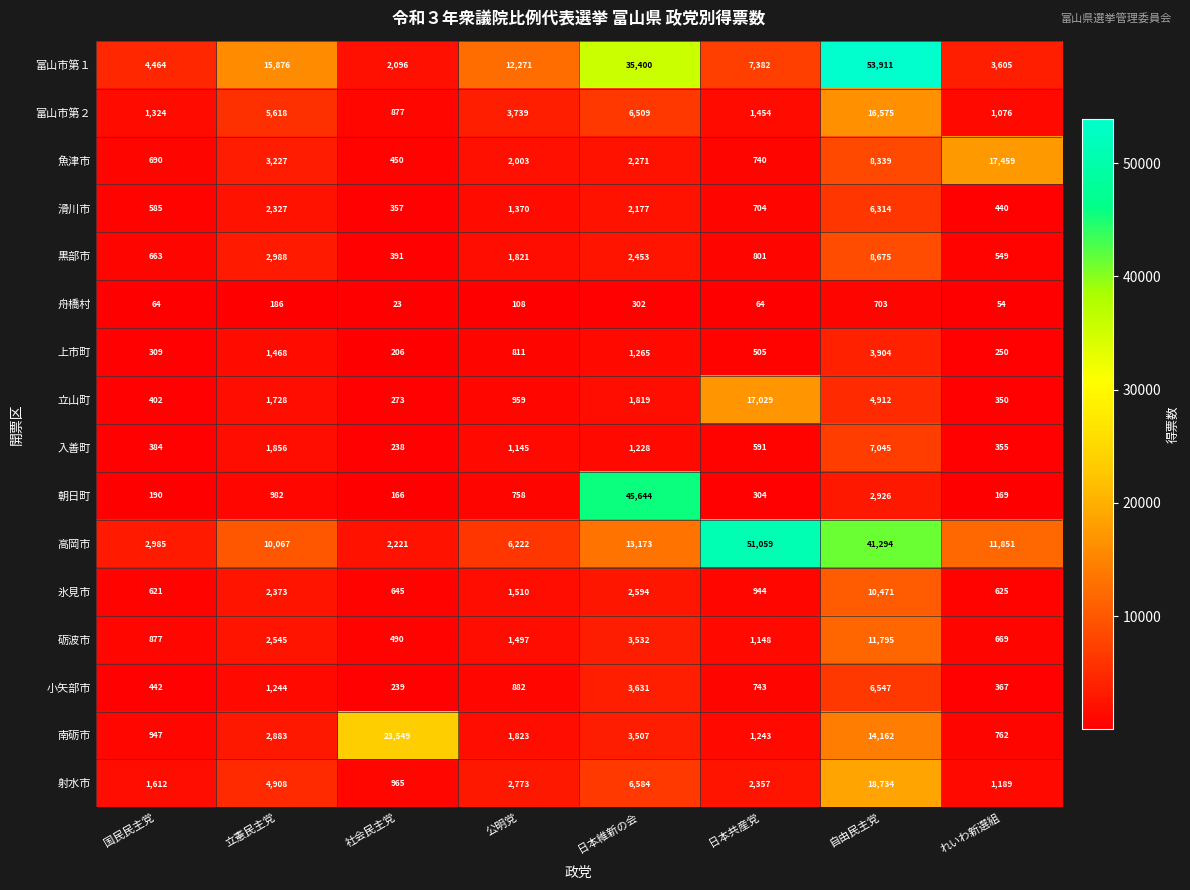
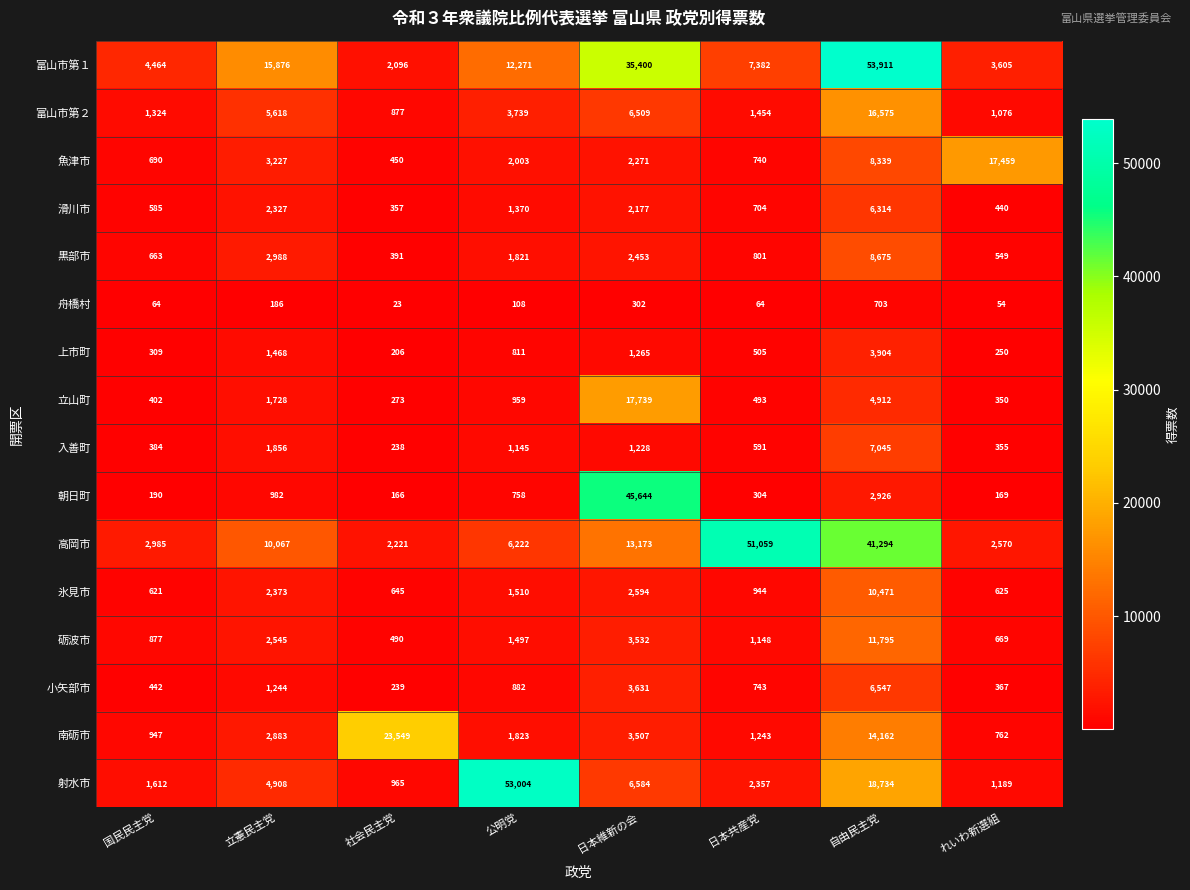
立山町, 日本維新の会: 1,819 -> 17,739
立山町, 日本共産党: 17,029 -> 493
高岡市, れいわ新選組: 11,851 -> 2,570
射水市, 公明党: 2,773 -> 53,004
